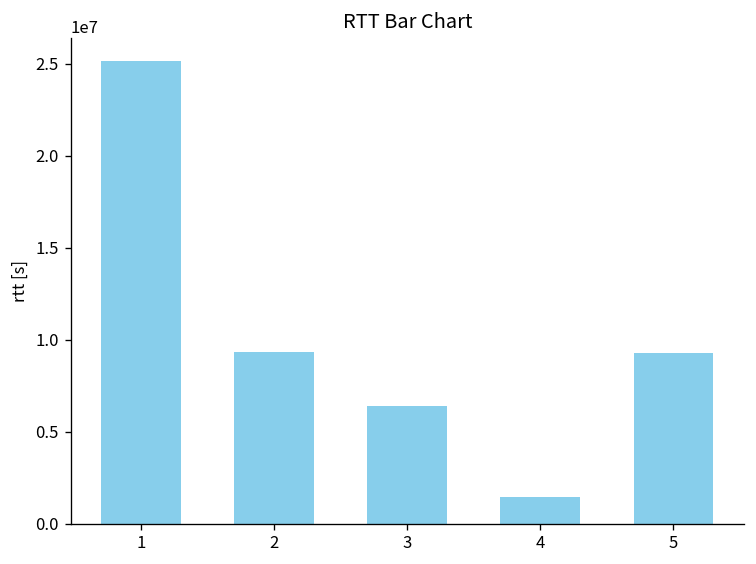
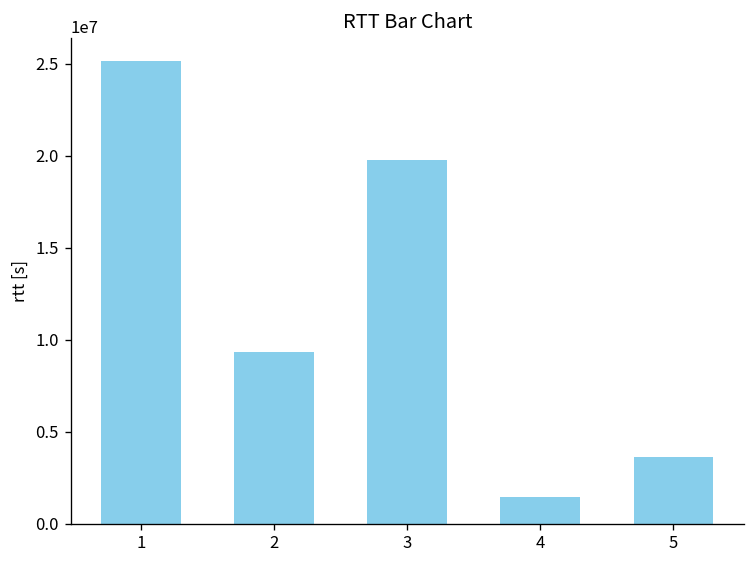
3: 6400000 -> 19800000
5: 9300000 -> 3600000
